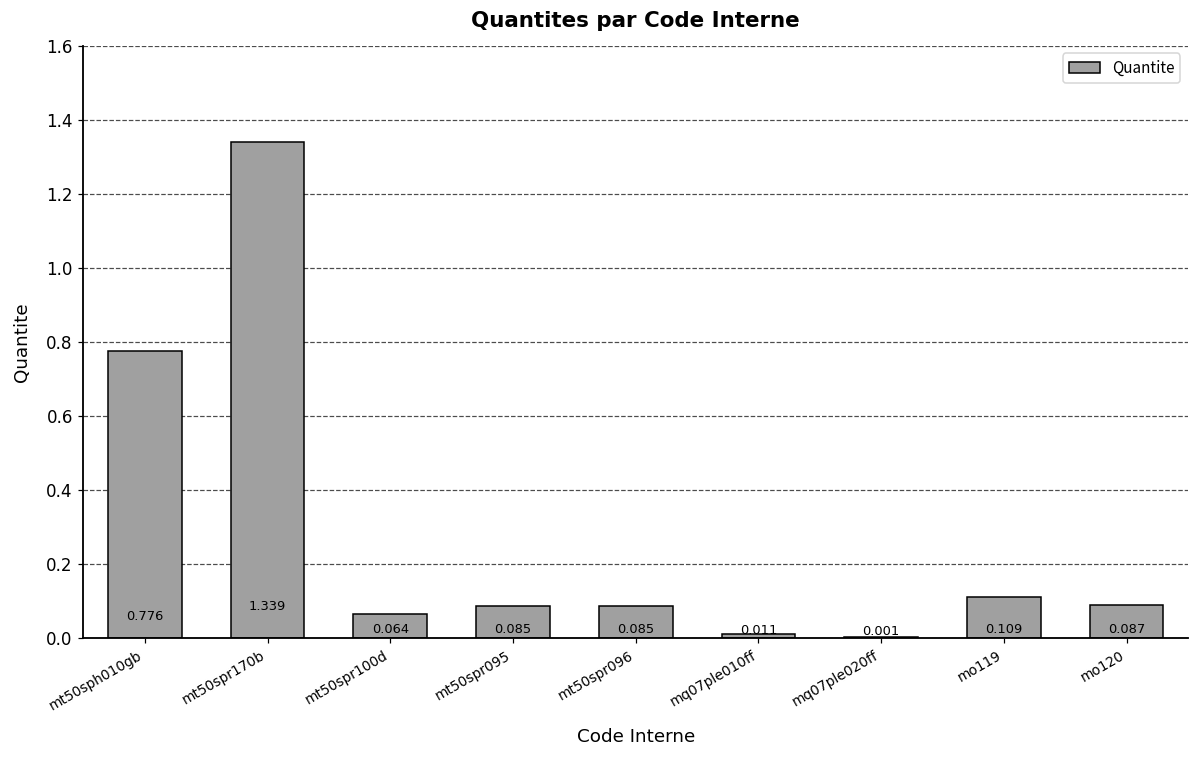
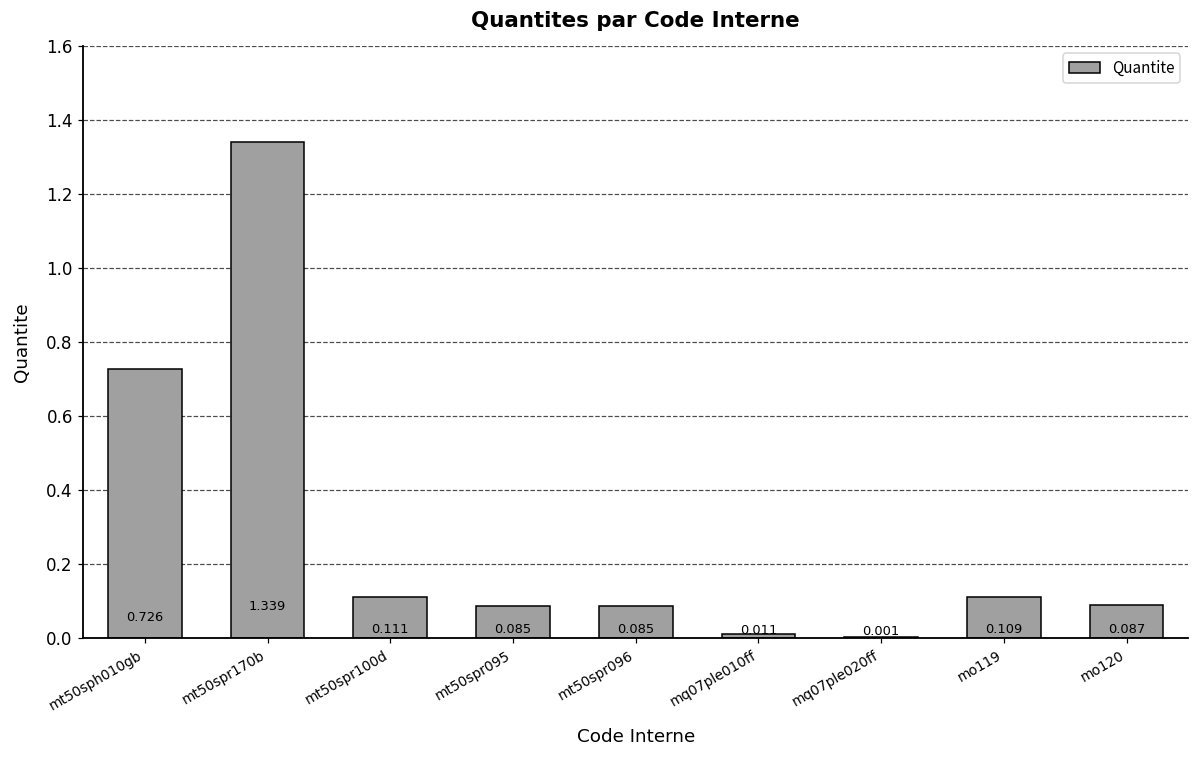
mt50sph010gb: 0.776 -> 0.726
mt50spr100d: 0.064 -> 0.111
